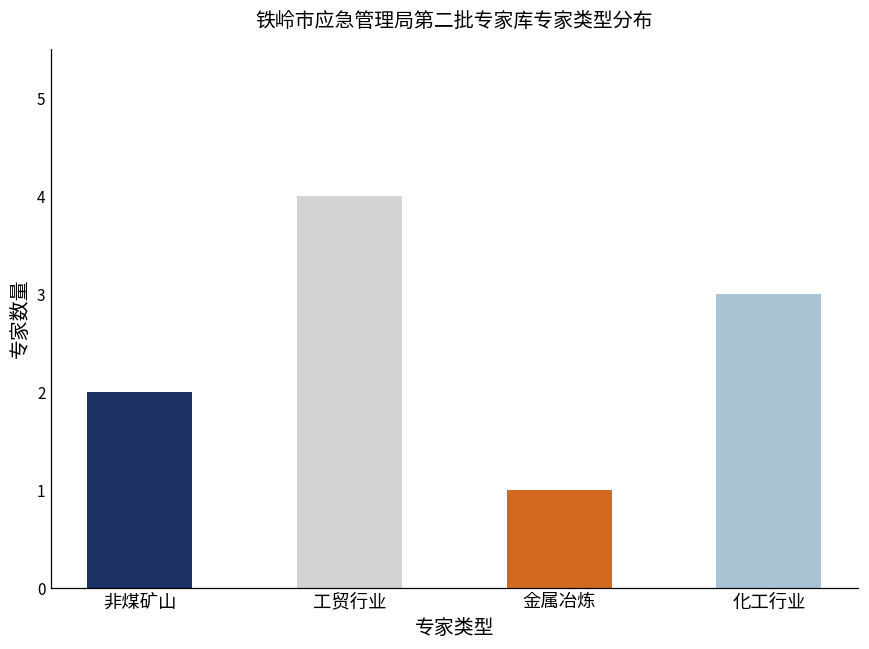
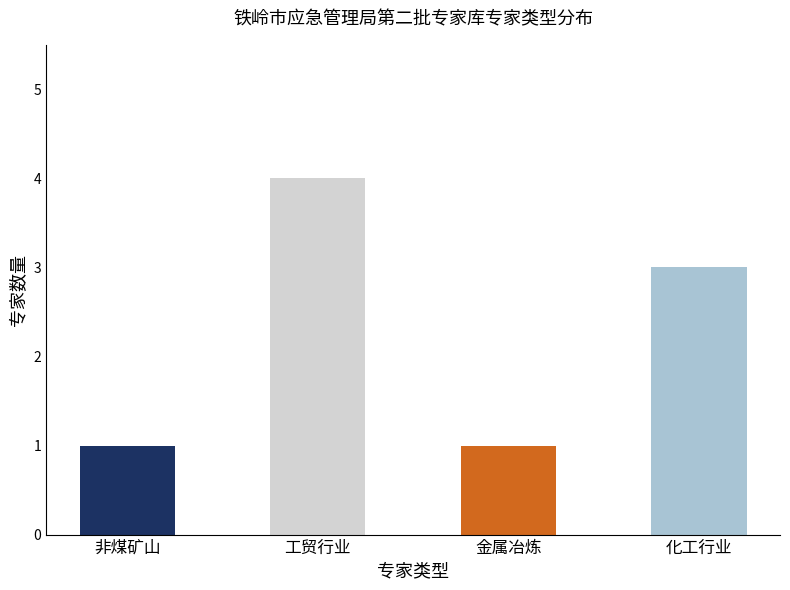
非煤矿山: 2 -> 1
